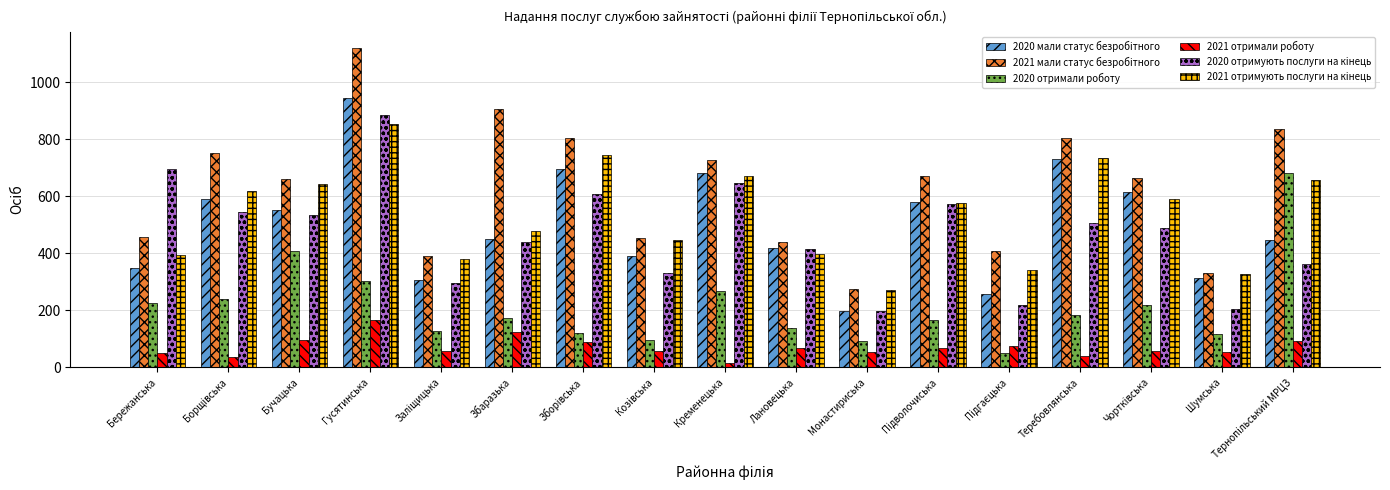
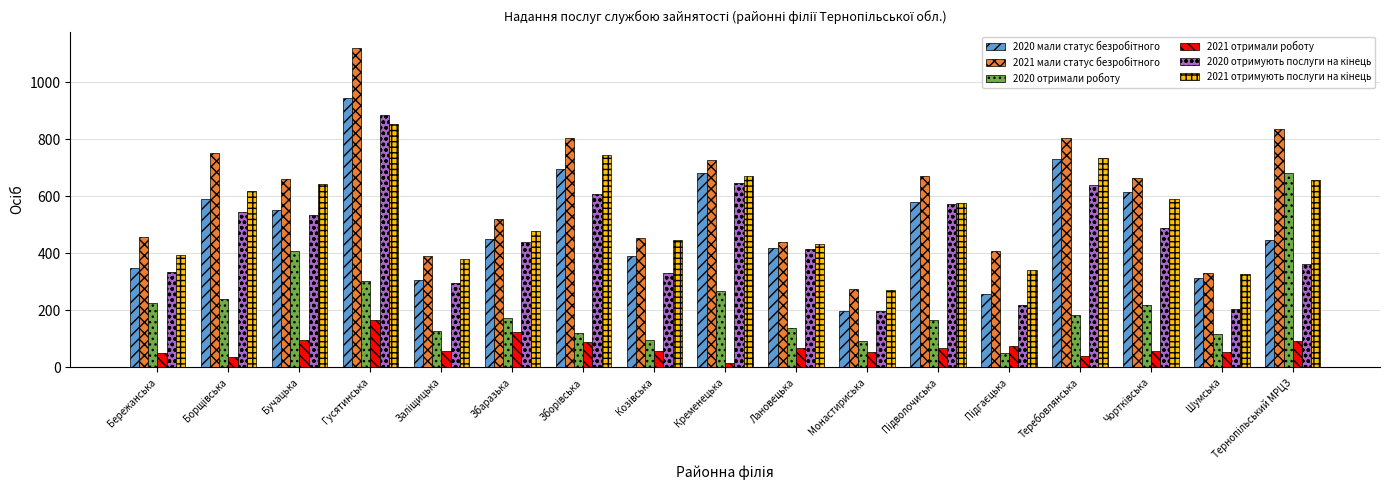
2020 отримують послуги на кінець, Бережанська: 700 -> 340
2021 мали статус безробітного, Збаразька: 910 -> 520
2021 отримують послуги на кінець, Лановецька: 400 -> 430
2020 отримують послуги на кінець, Теребовлянська: 510 -> 640
